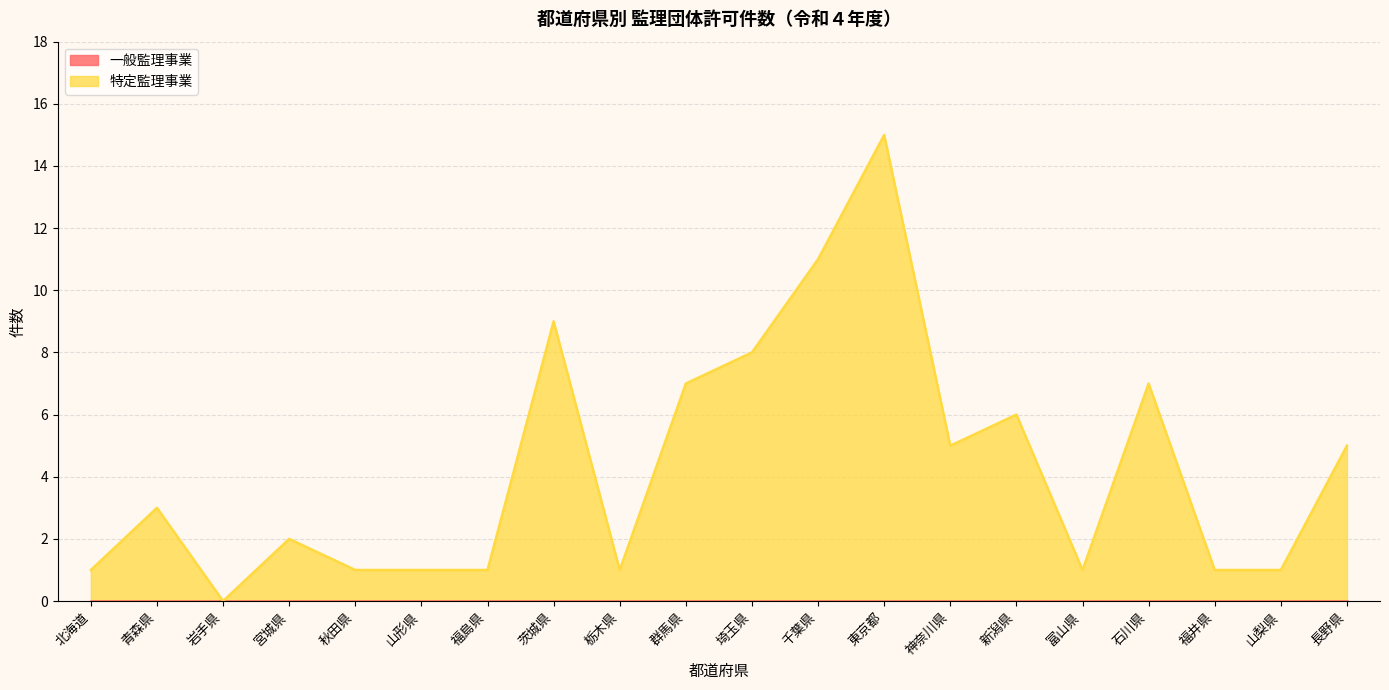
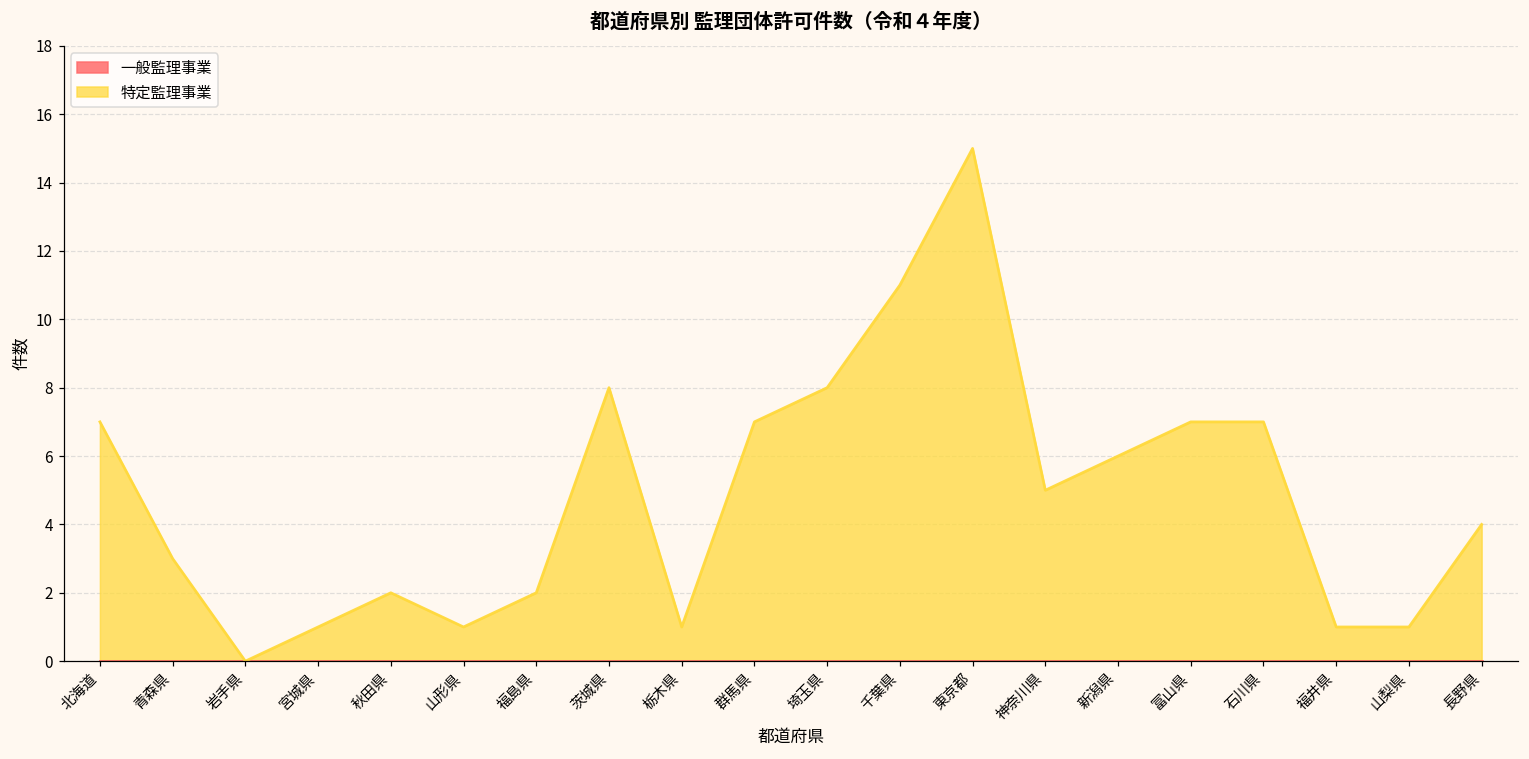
特定監理事業, 北海道: 1 -> 7
特定監理事業, 宮城県: 2 -> 1
特定監理事業, 秋田県: 1 -> 2
特定監理事業, 福島県: 1 -> 2
特定監理事業, 茨城県: 9 -> 8
特定監理事業, 富山県: 1 -> 7
特定監理事業, 長野県: 5 -> 4
